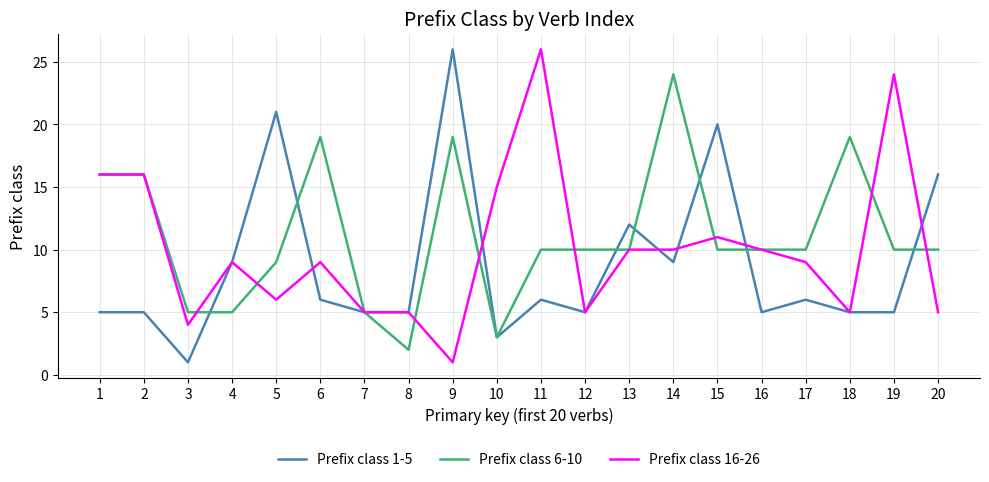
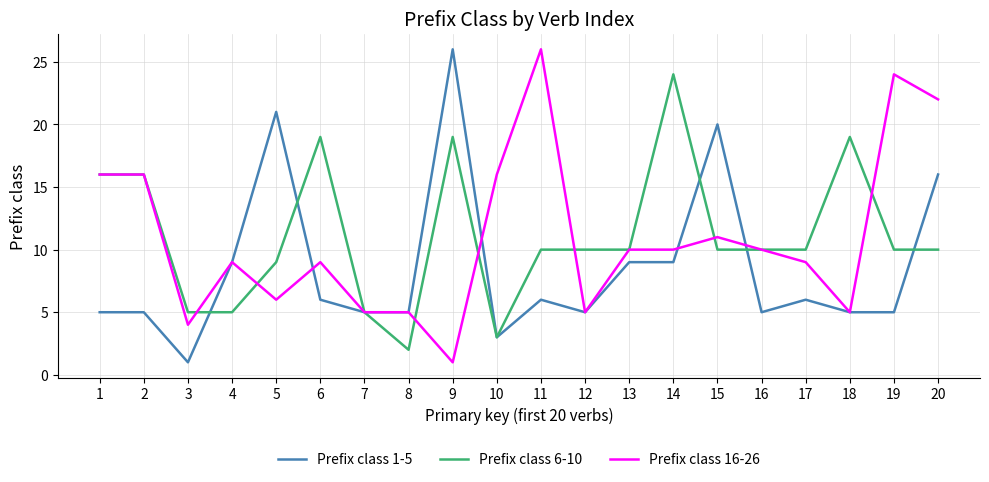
Prefix class 16-26, 10: 15 -> 16
Prefix class 1-5, 13: 12 -> 9
Prefix class 16-26, 20: 5 -> 22
